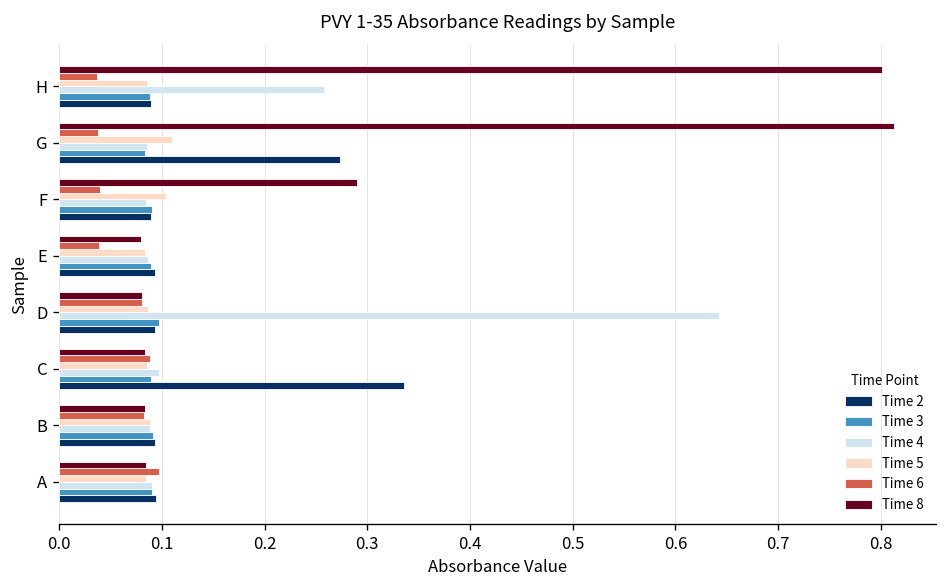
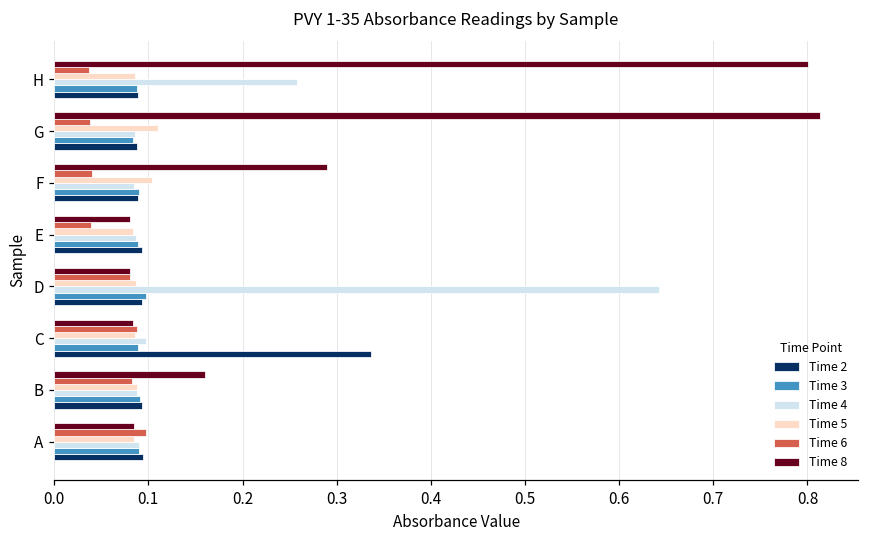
Time 2, G: 0.27 -> 0.09
Time 8, B: 0.08 -> 0.16
